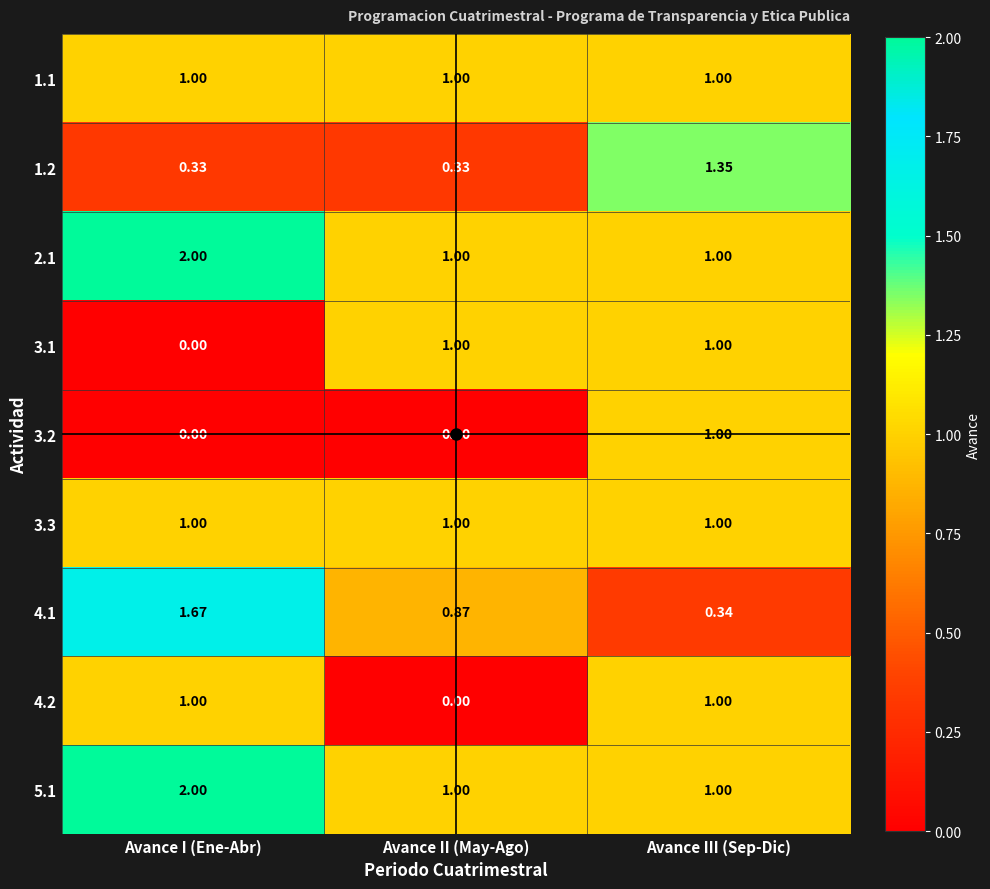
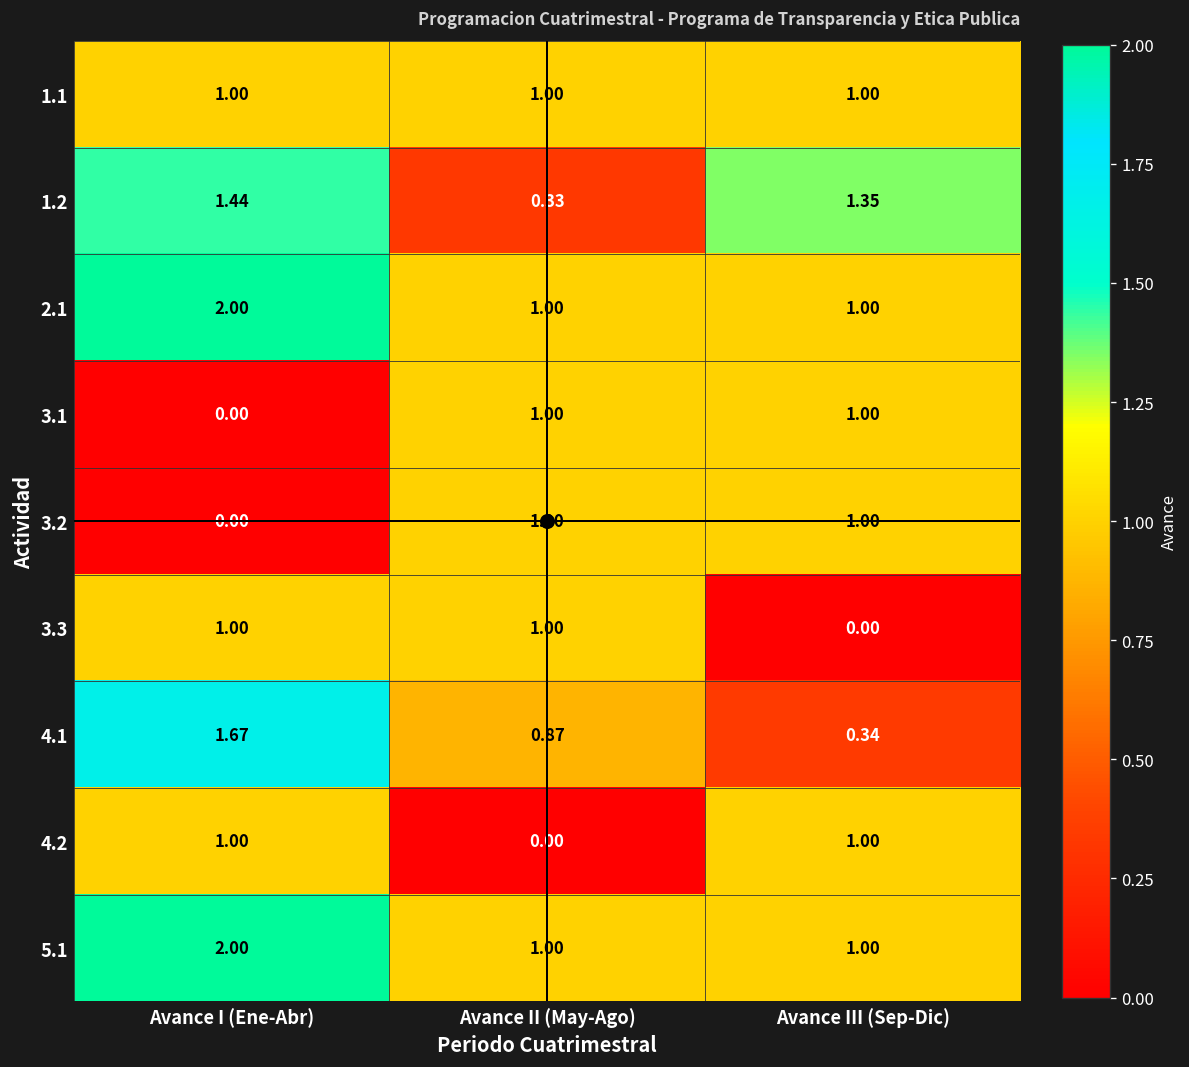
1.2, Avance I (Ene-Abr): 0.33 -> 1.44
3.2, Avance II (May-Ago): 0.00 -> 1.00
3.3, Avance III (Sep-Dic): 1.00 -> 0.00
